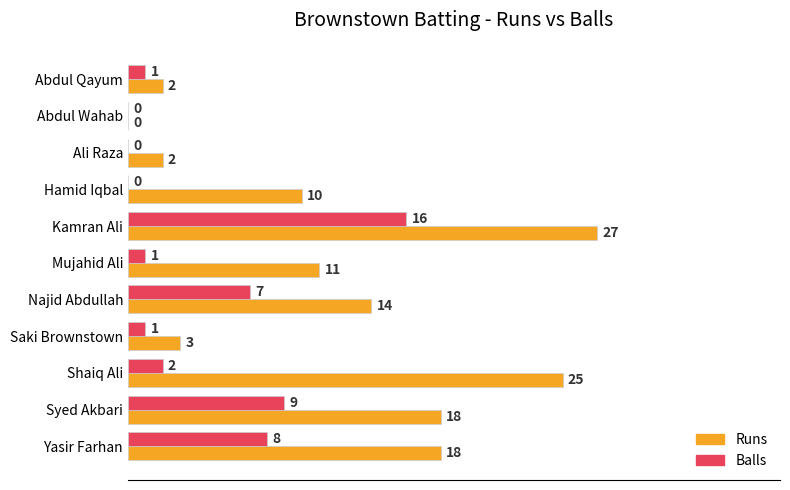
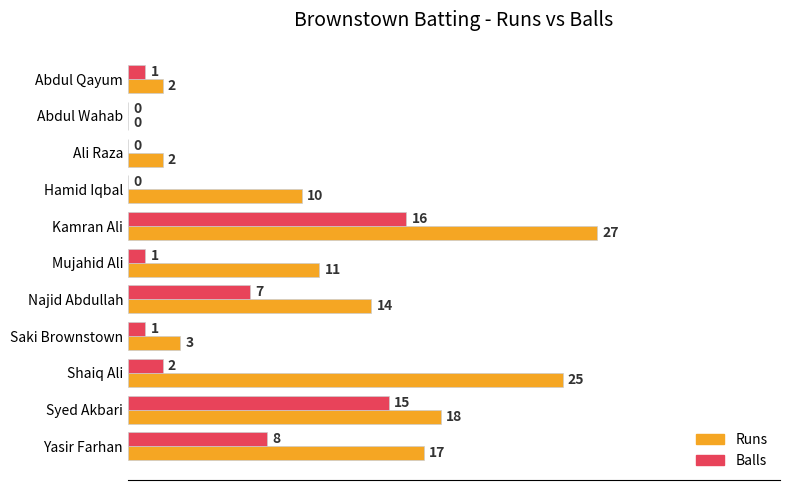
Balls, Syed Akbari: 9 -> 15
Runs, Yasir Farhan: 18 -> 17
